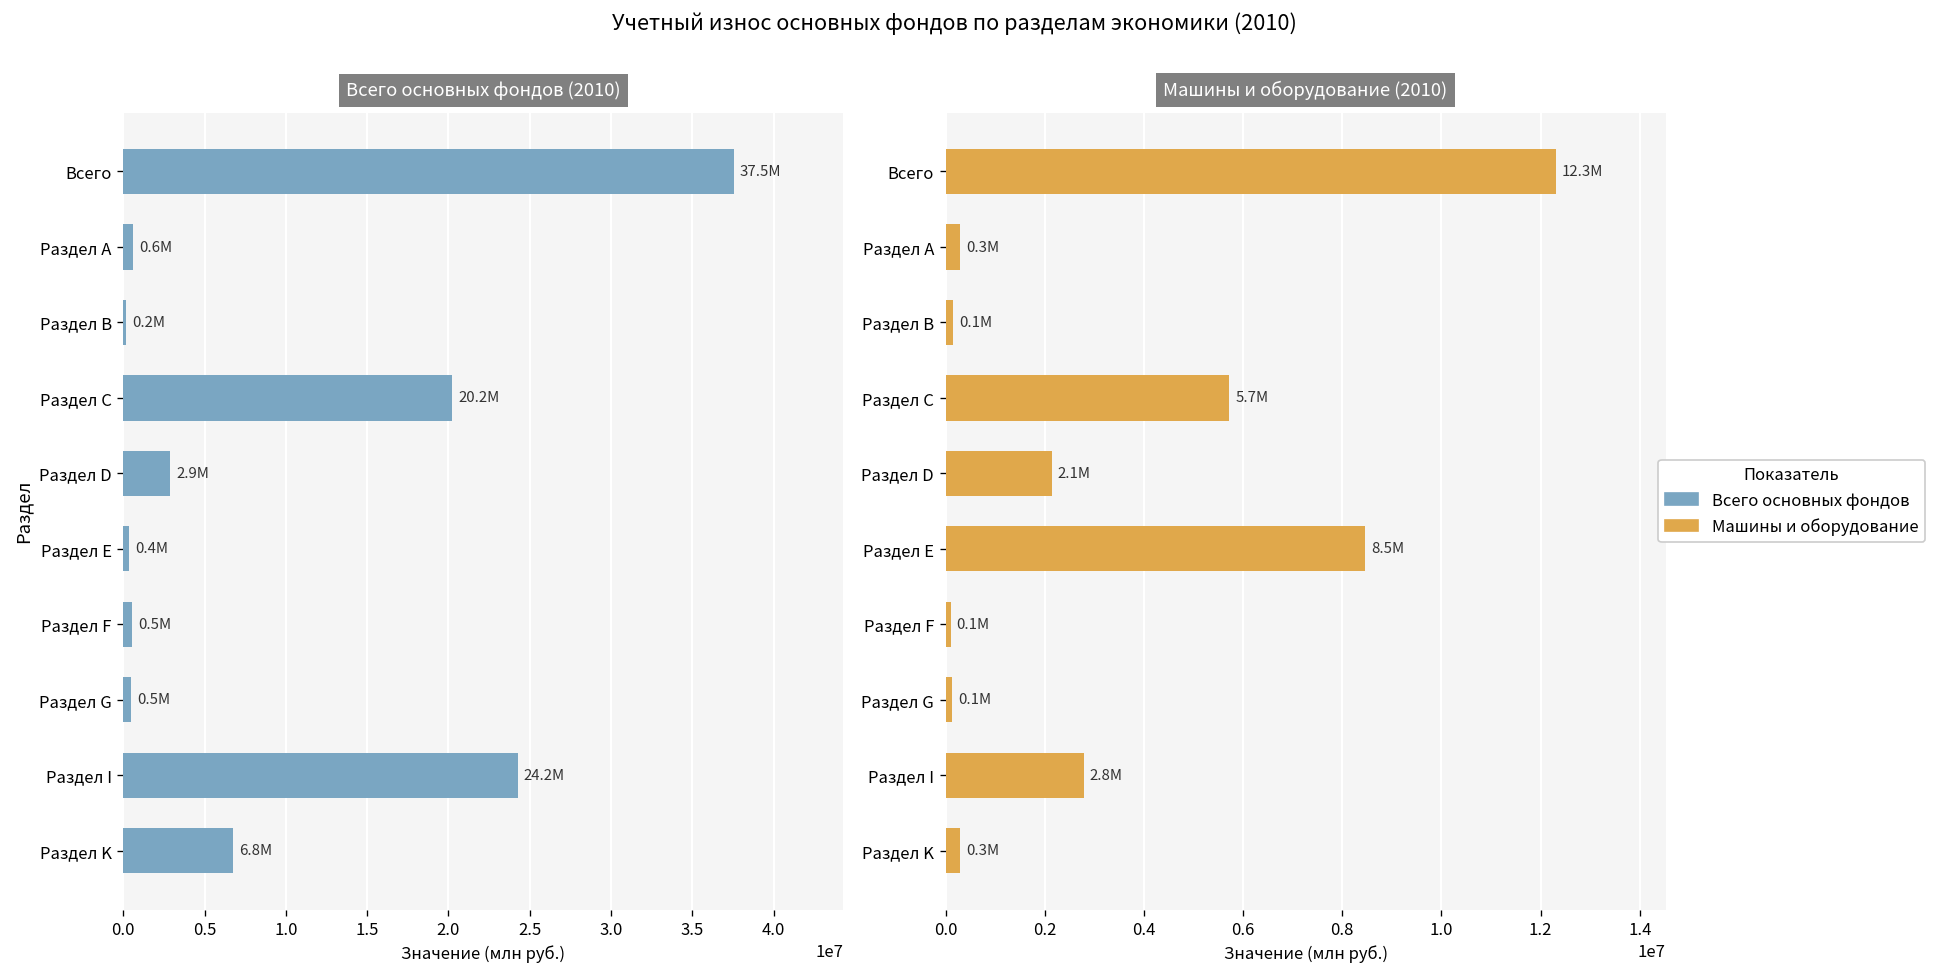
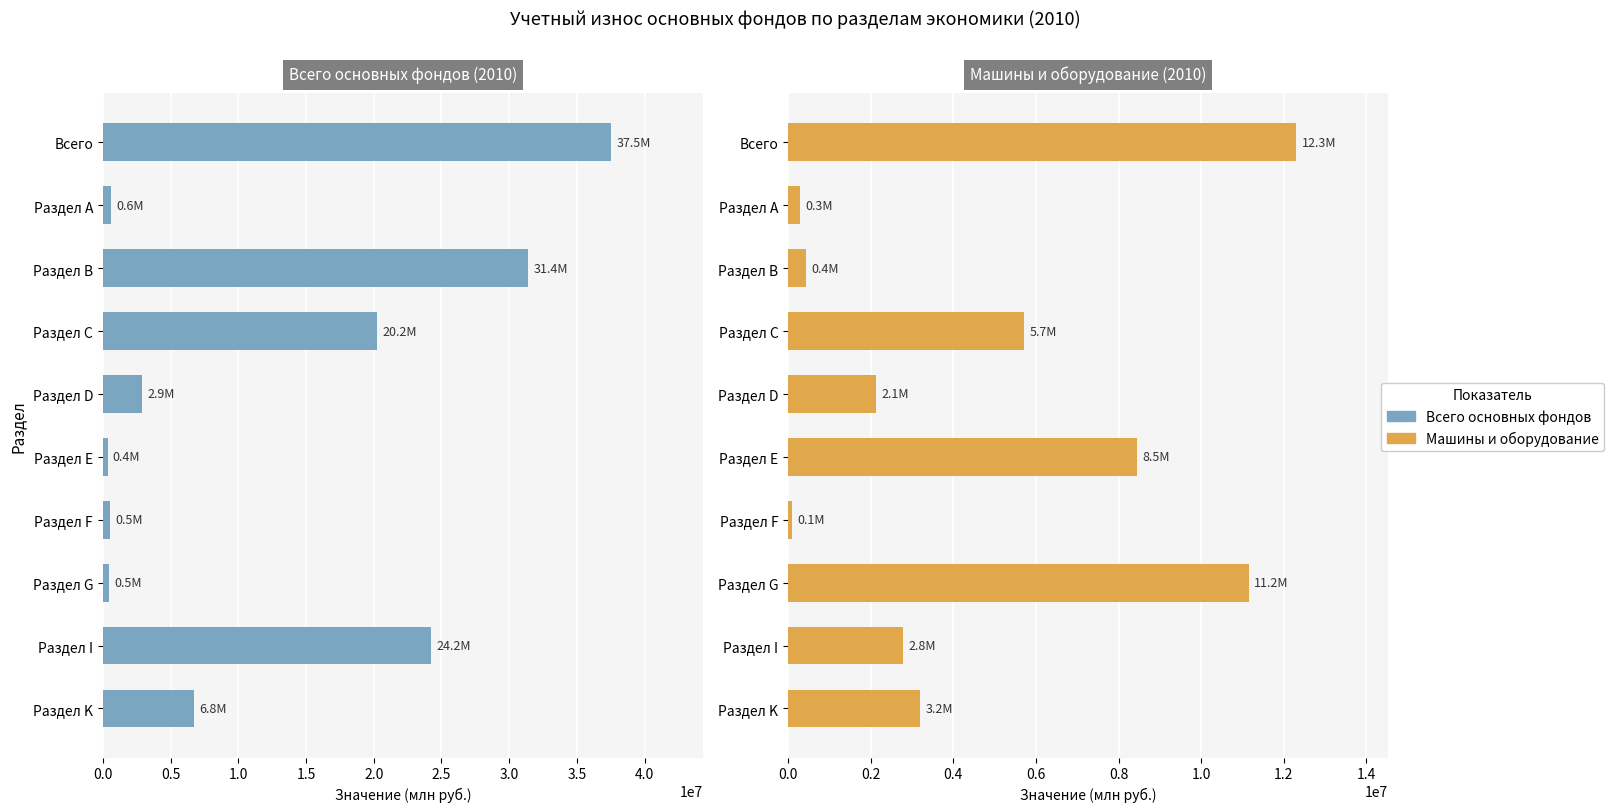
Всего основных фондов (2010), Раздел В: 0.2M -> 31.4M
Машины и оборудование (2010), Раздел В: 0.1M -> 0.4M
Машины и оборудование (2010), Раздел G: 0.1M -> 11.2M
Машины и оборудование (2010), Раздел K: 0.3M -> 3.2M
